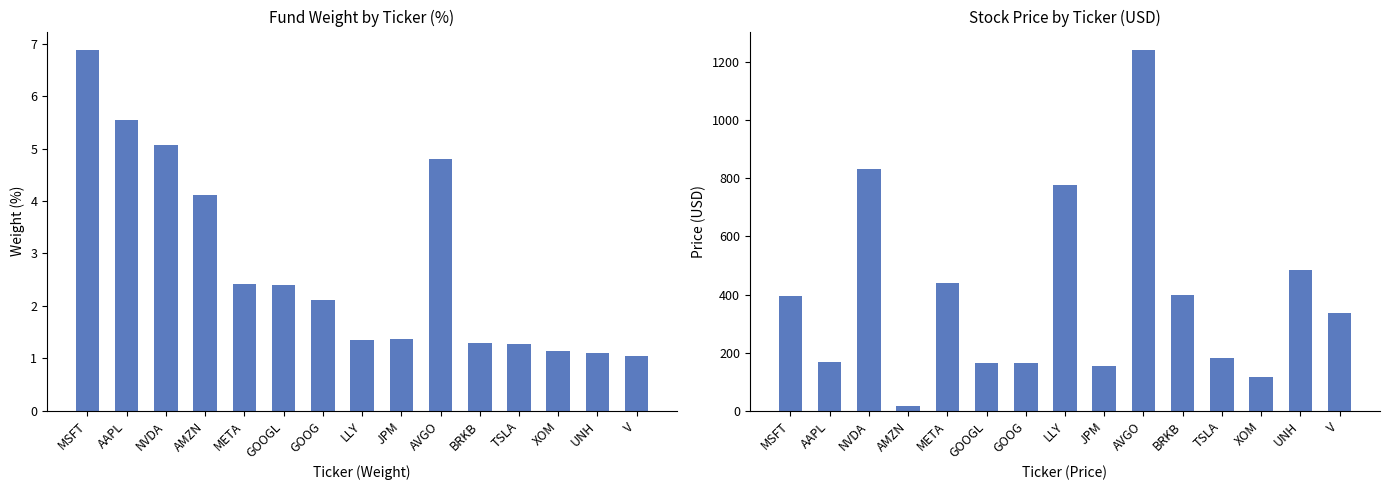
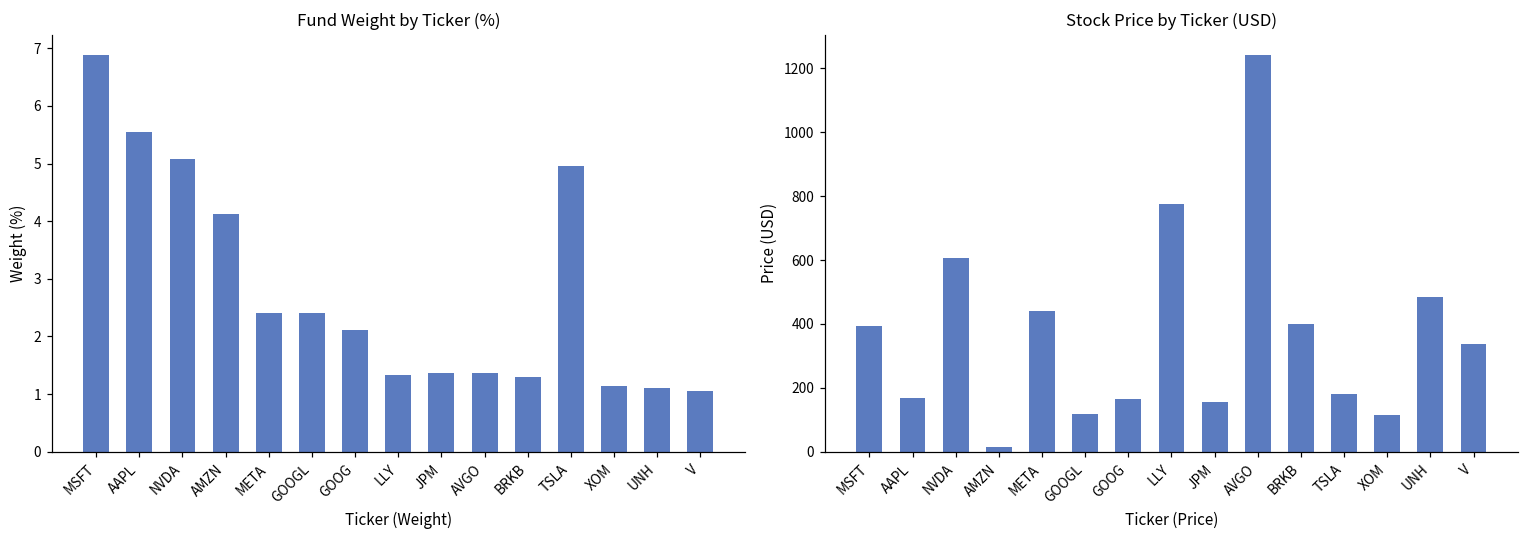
Fund Weight by Ticker (%), AVGO: 4.8 -> 1.4
Fund Weight by Ticker (%), TSLA: 1.3 -> 5.0
Stock Price by Ticker (USD), NVDA: 830 -> 610
Stock Price by Ticker (USD), GOOGL: 160 -> 120
